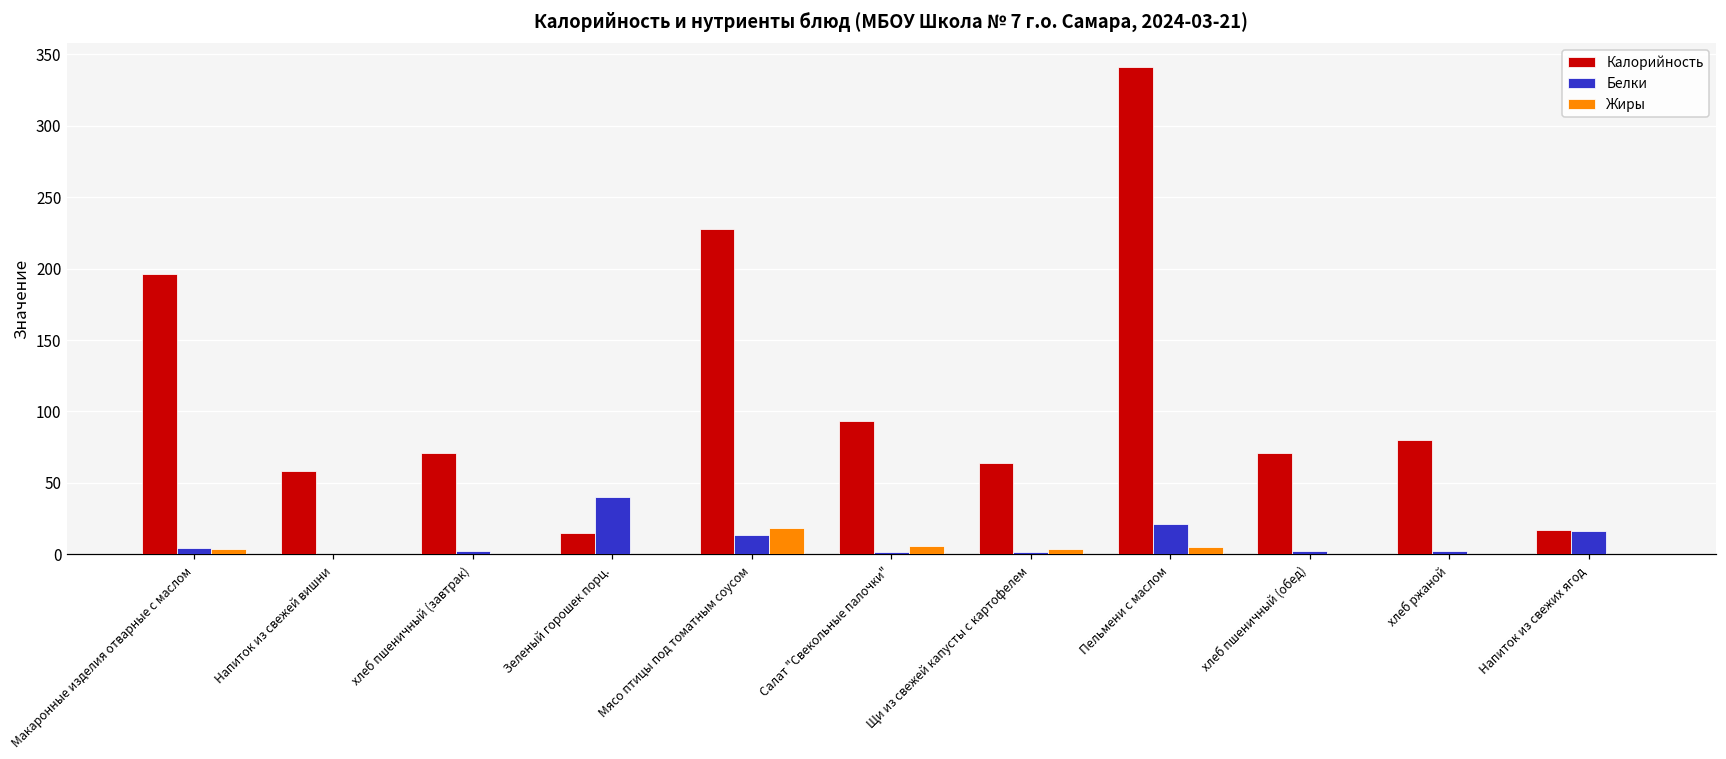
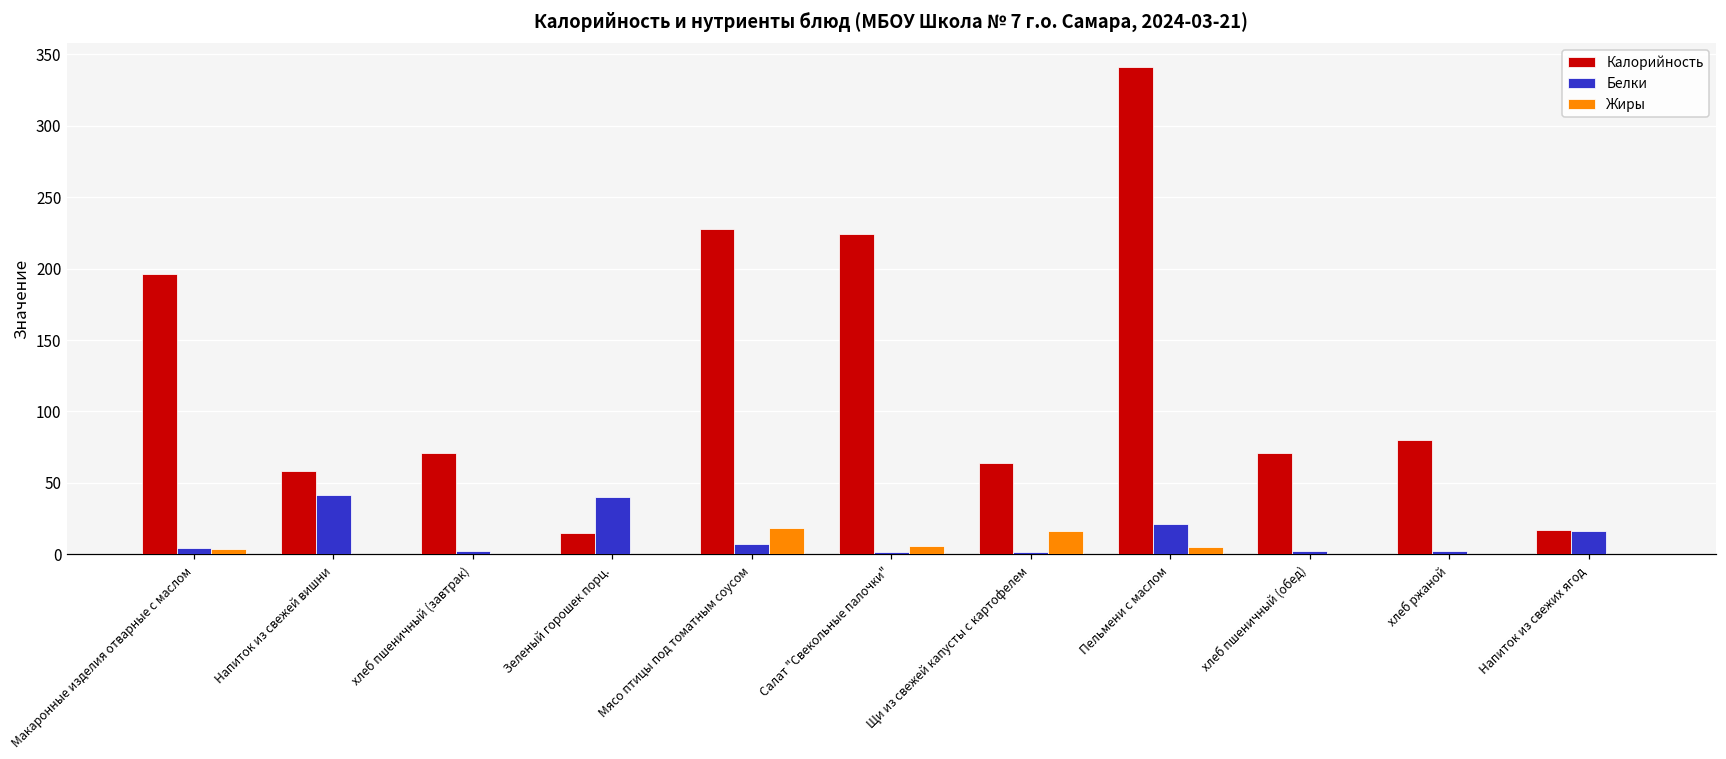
Белки, Напиток из свежей вишни: 0 -> 42
Белки, Мясо птицы под томатным соусом: 13 -> 7
Калорийность, Салат "Свекольные палочки": 93 -> 224
Жиры, Щи из свежей капусты с картофелем: 4 -> 16
